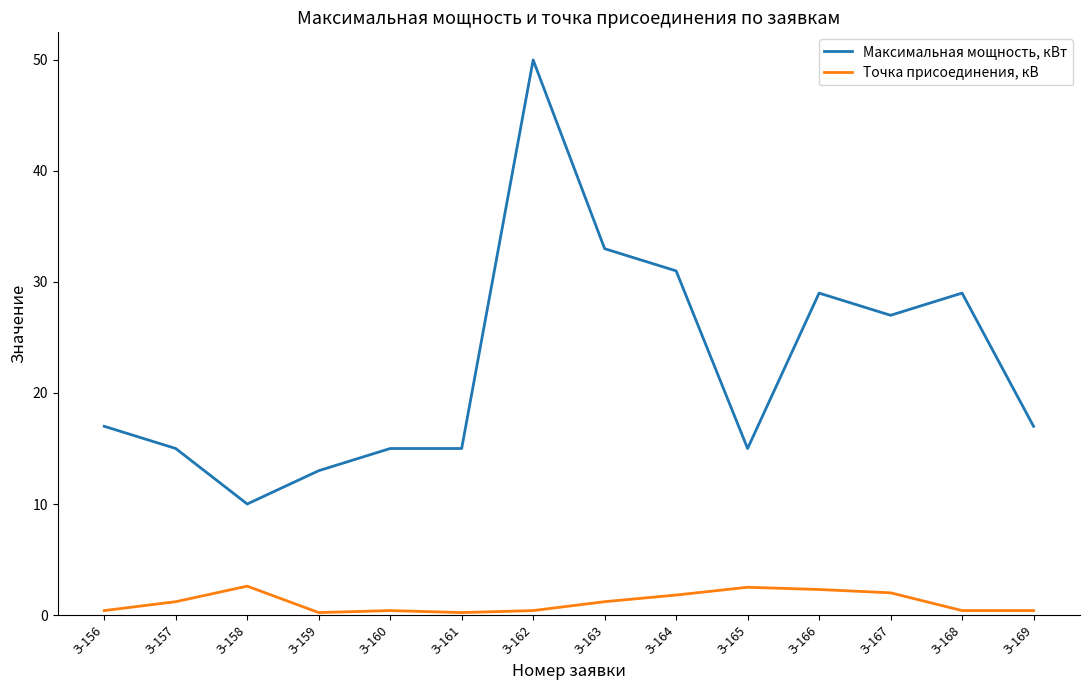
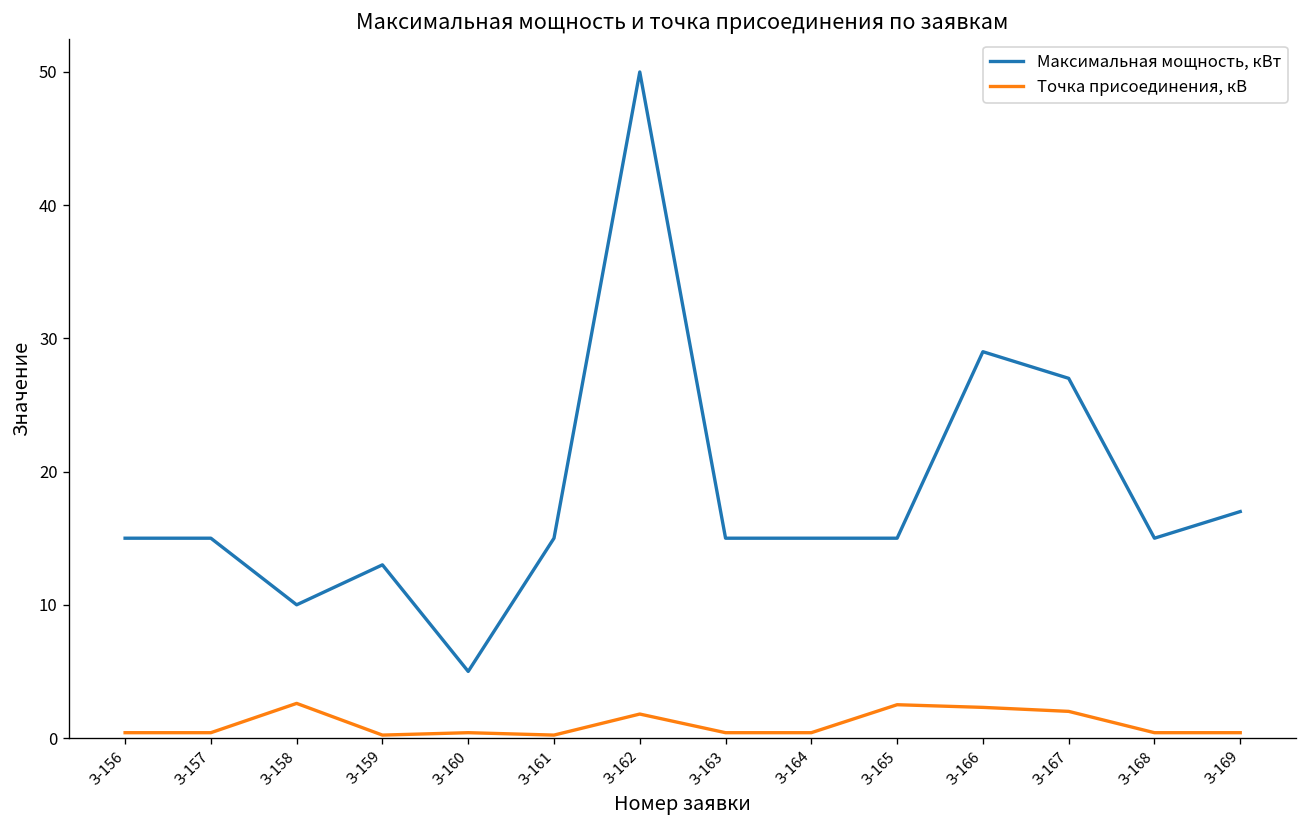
Максимальная мощность, кВт, З-156: 17 -> 15
Точка присоединения, кВ, З-157: 1.2 -> 0.4
Максимальная мощность, кВт, З-160: 15 -> 5
Точка присоединения, кВ, З-162: 0.4 -> 1.8
Максимальная мощность, кВт, З-163: 33 -> 15
Точка присоединения, кВ, З-163: 1.2 -> 0.4
Максимальная мощность, кВт, З-164: 31 -> 15
Точка присоединения, кВ, З-164: 1.8 -> 0.4
Максимальная мощность, кВт, З-168: 29 -> 15
